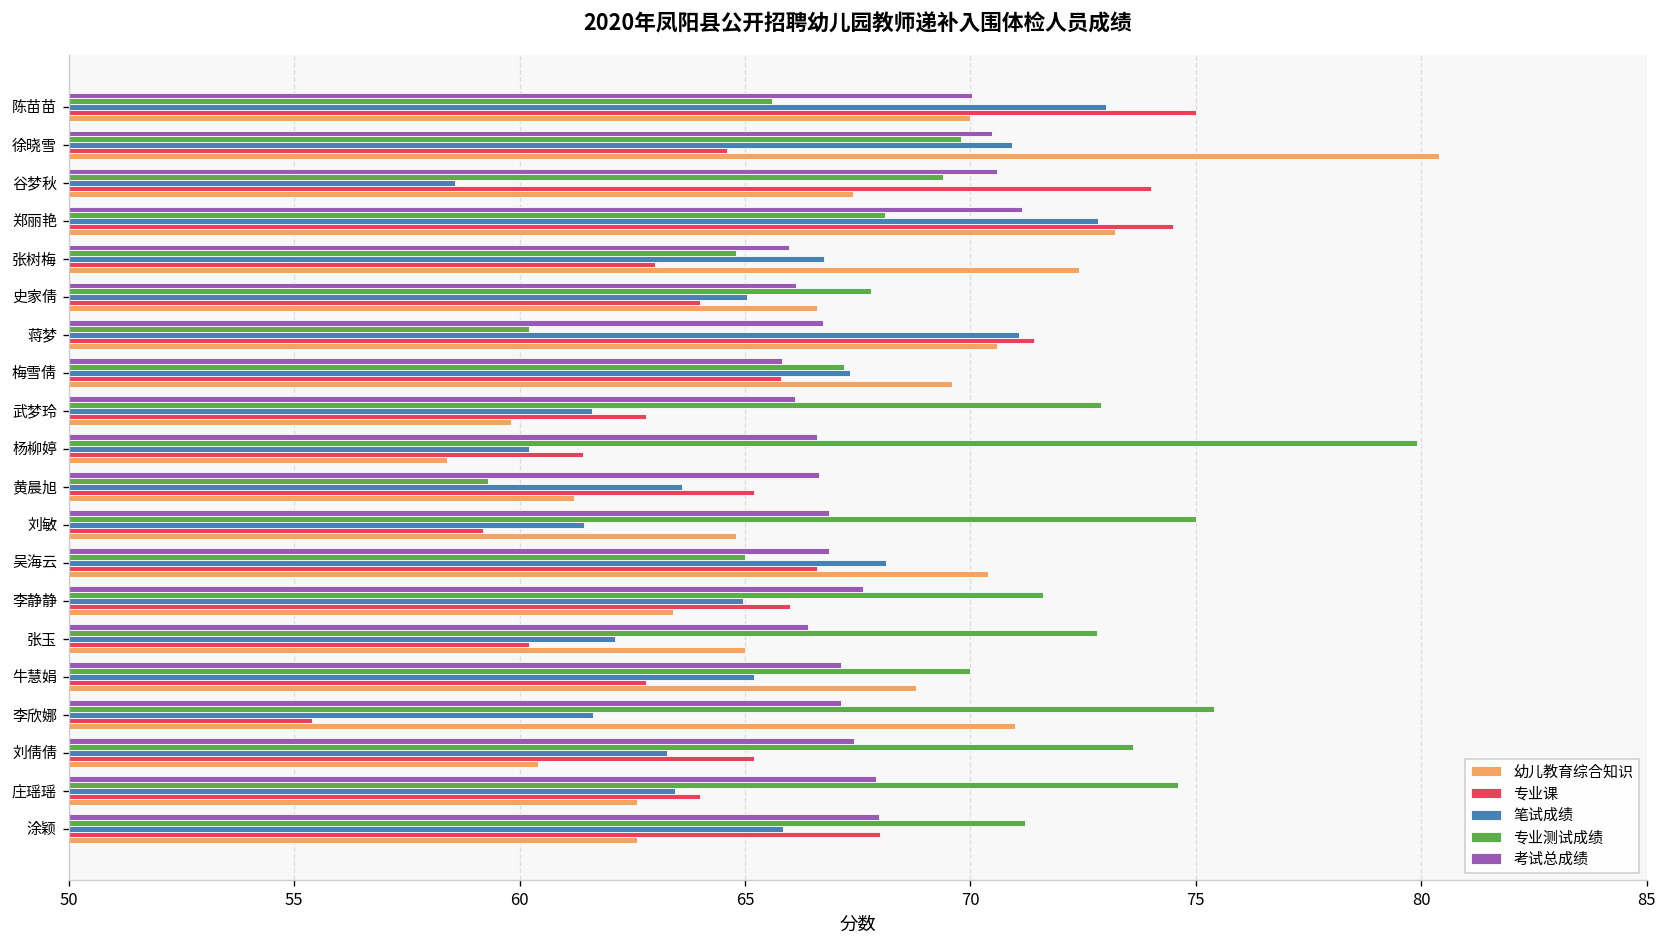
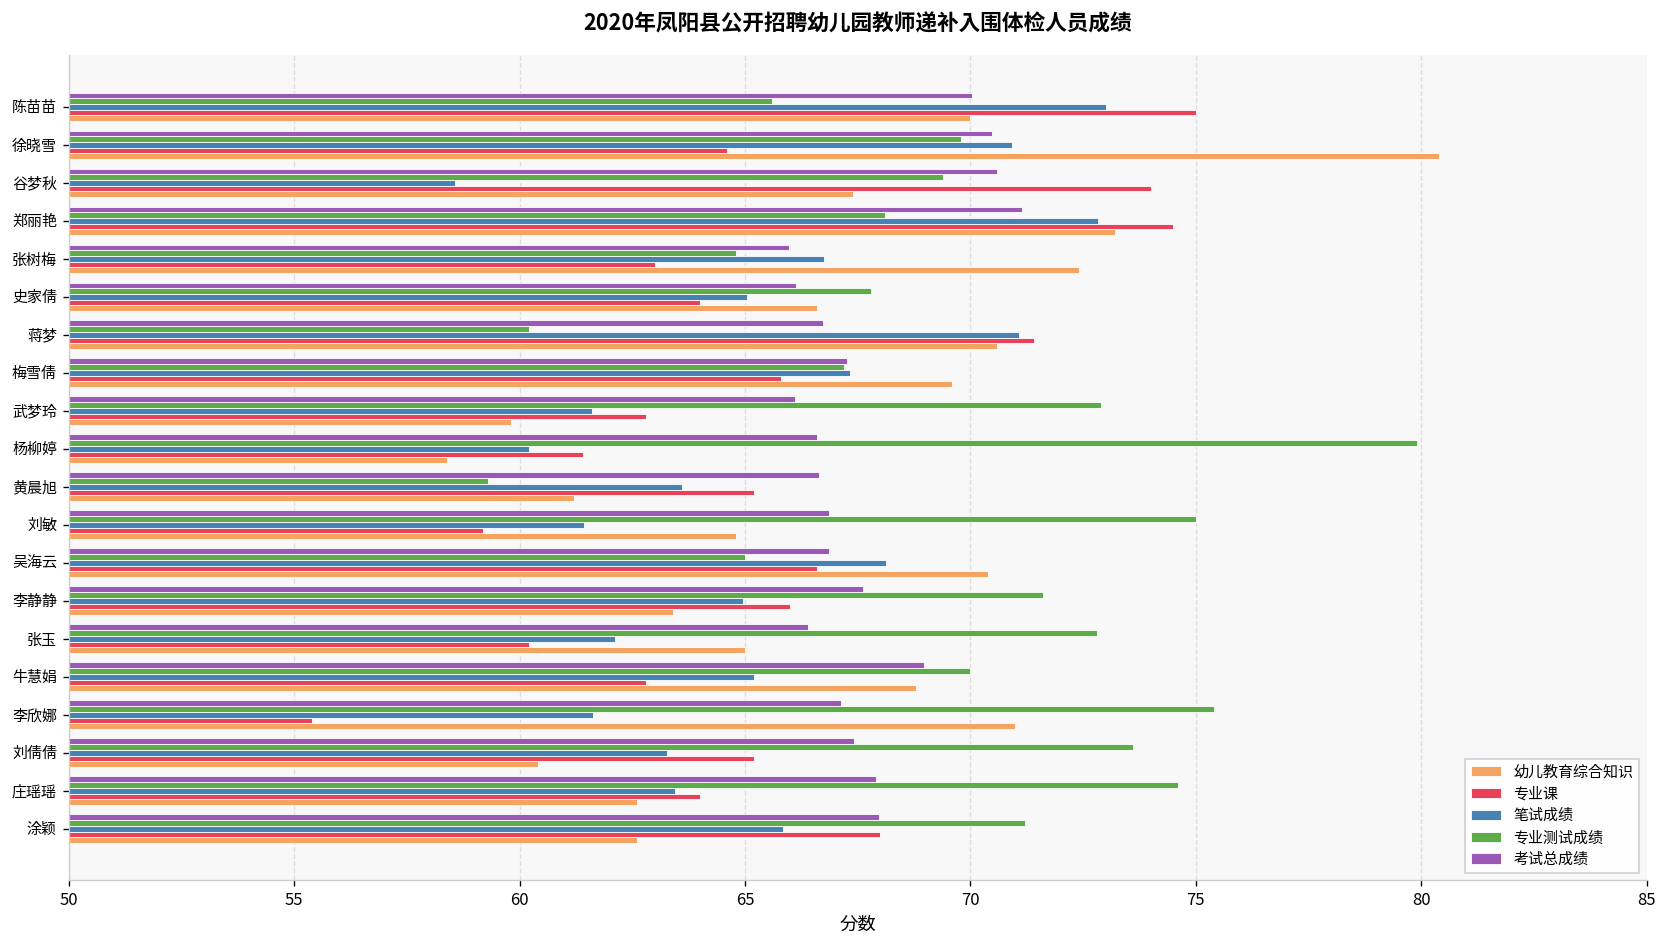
考试总成绩, 梅雪倩: 65.8 -> 67.3
考试总成绩, 牛慧娟: 67.1 -> 69.0
